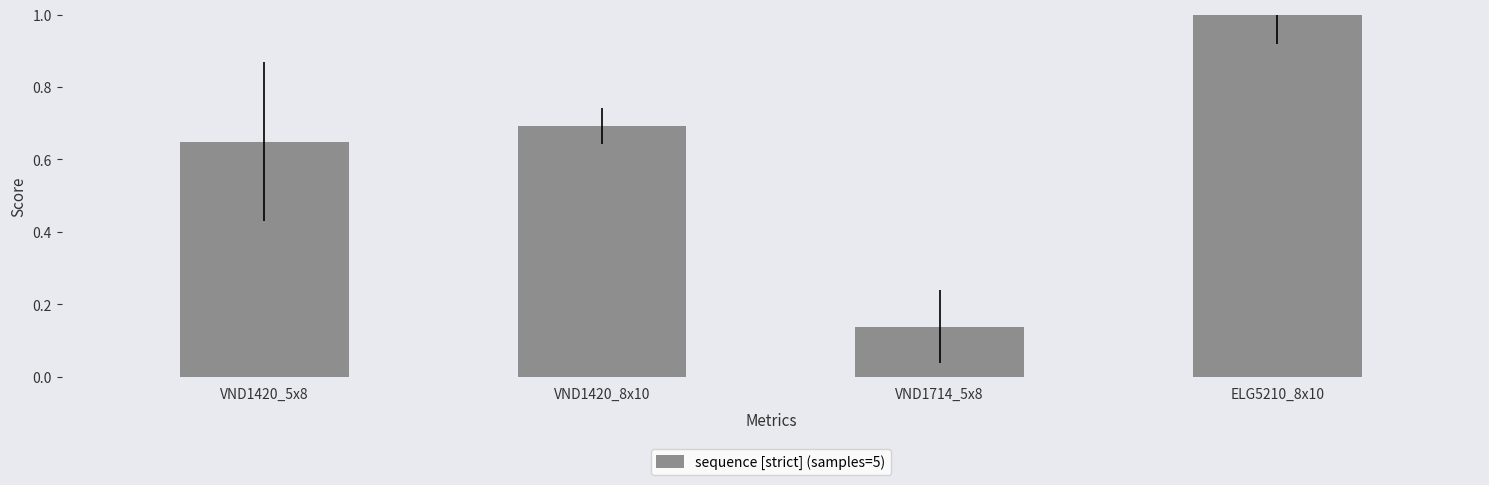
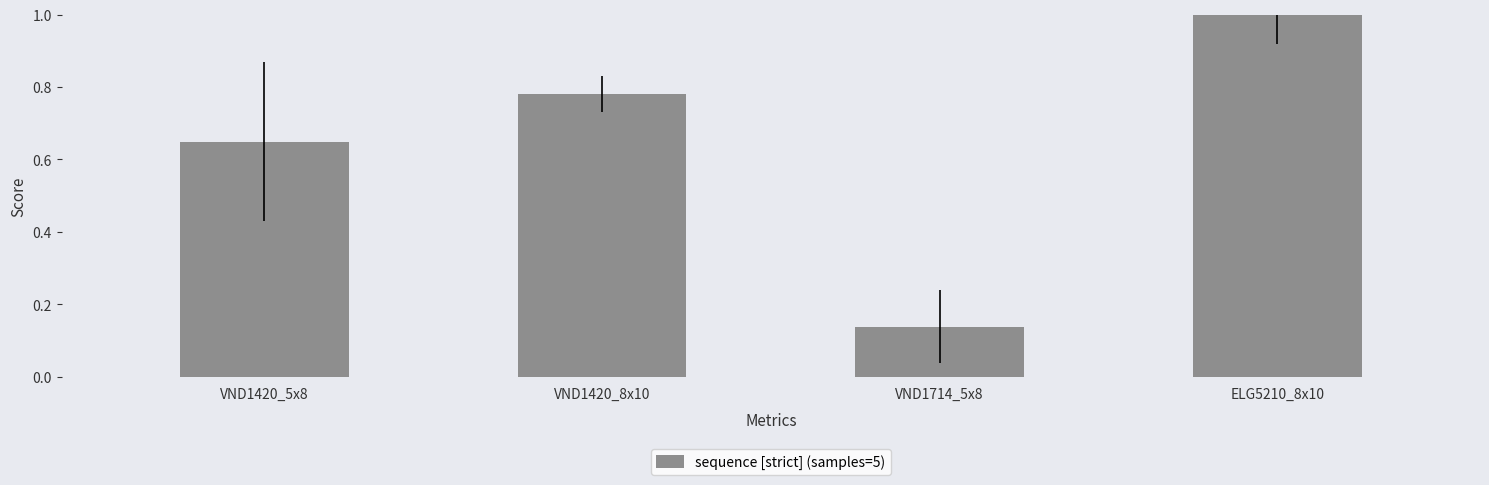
VND1420_8x10: 0.69 -> 0.78
